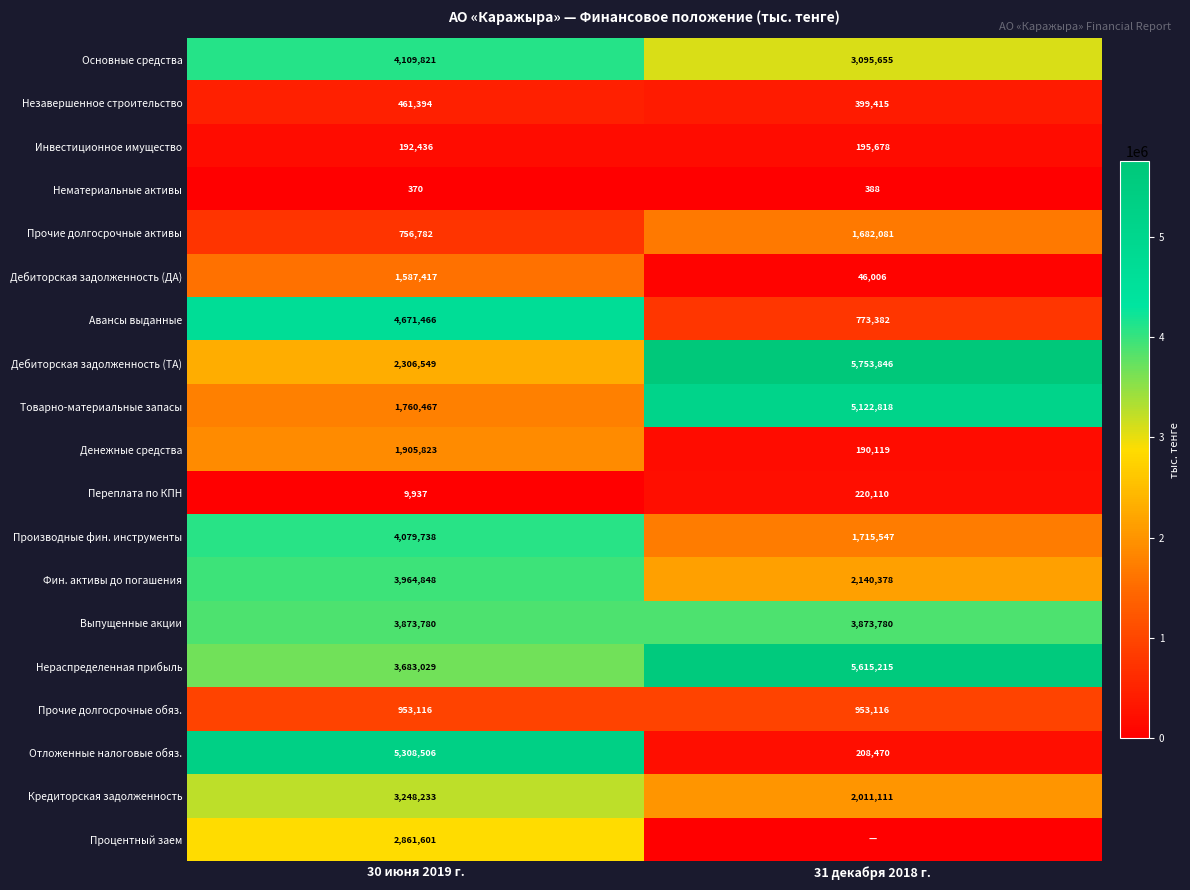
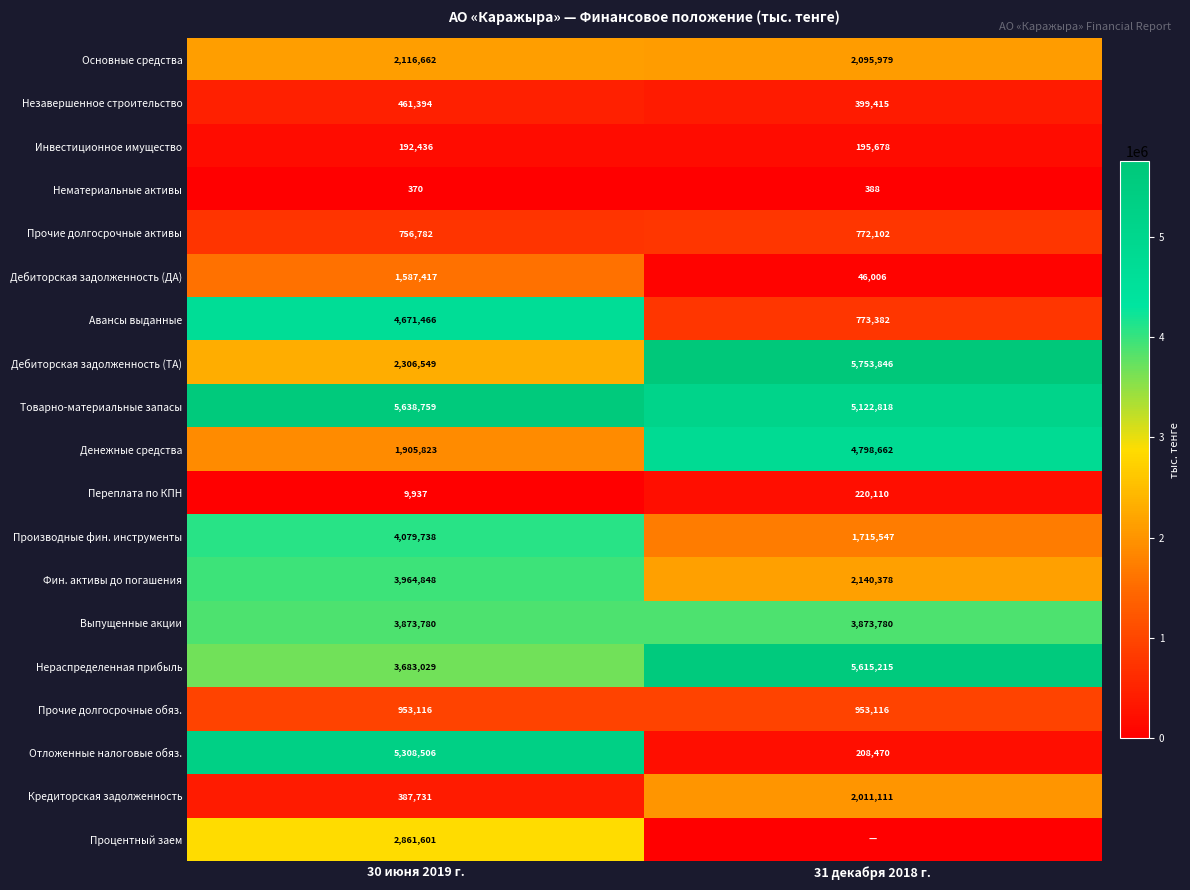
Основные средства, 30 июня 2019 г.: 4,109,821 -> 2,116,662
Основные средства, 31 декабря 2018 г.: 3,095,655 -> 2,095,979
Прочие долгосрочные активы, 31 декабря 2018 г.: 1,682,081 -> 772,102
Товарно-материальные запасы, 30 июня 2019 г.: 1,760,467 -> 5,638,759
Денежные средства, 31 декабря 2018 г.: 190,119 -> 4,798,662
Кредиторская задолженность, 30 июня 2019 г.: 3,248,233 -> 387,731
